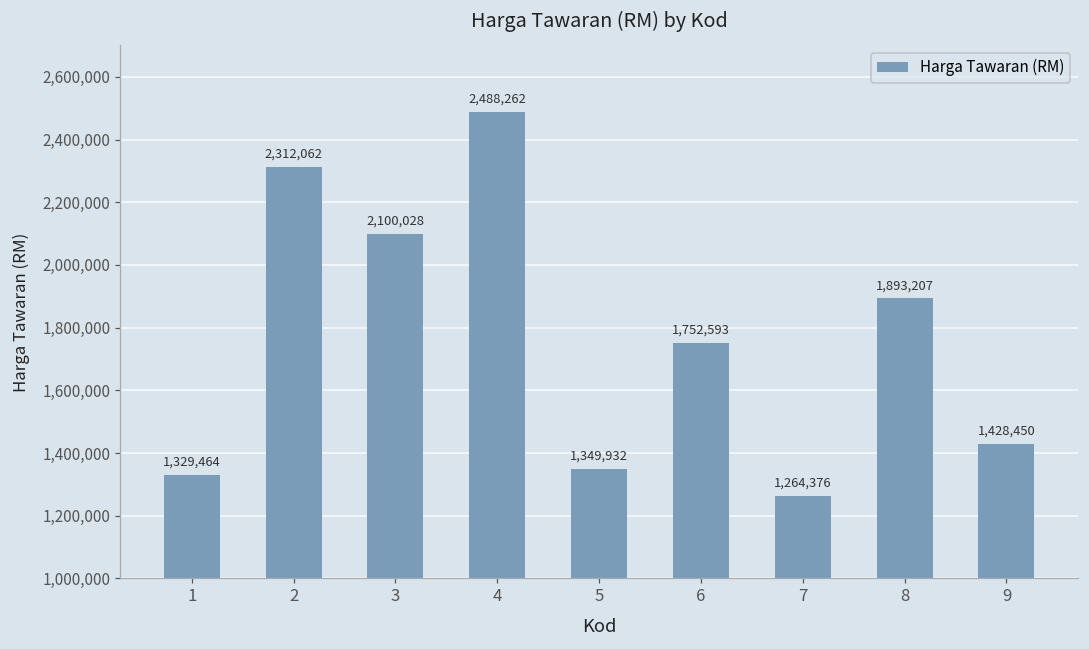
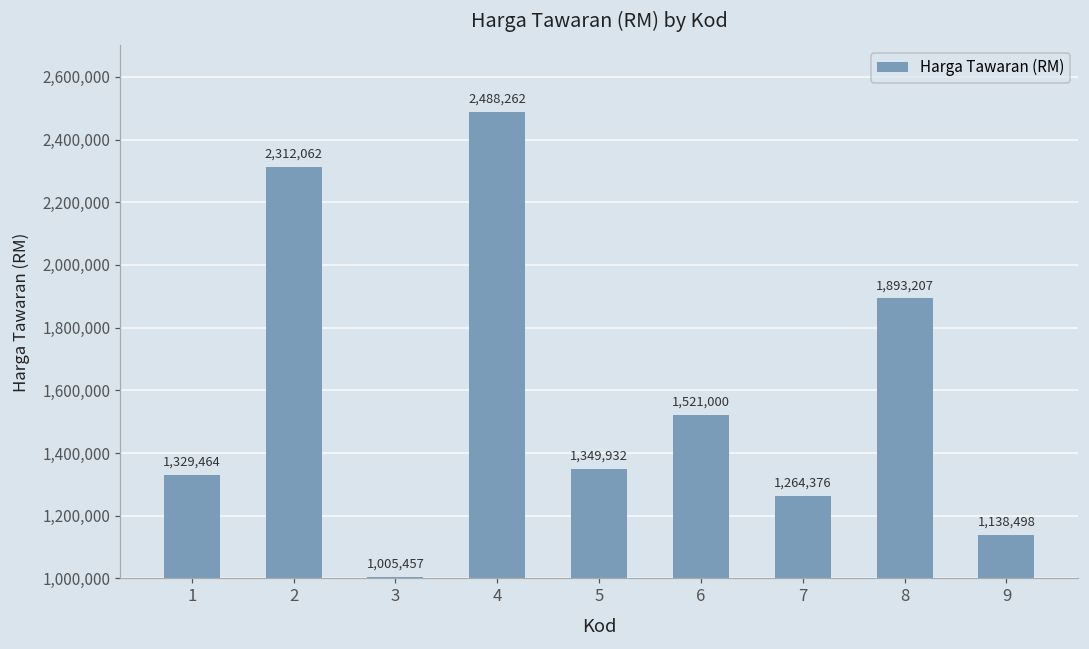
3: 2,100,028 -> 1,005,457
6: 1,752,593 -> 1,521,000
9: 1,428,450 -> 1,138,498
